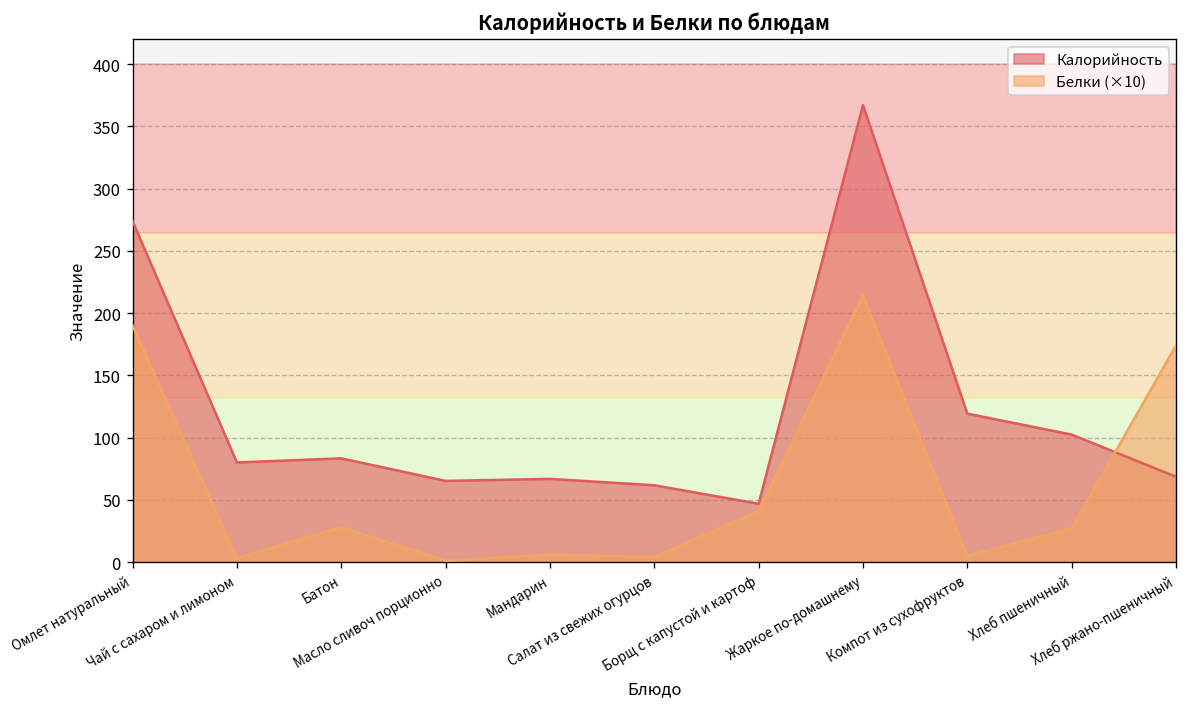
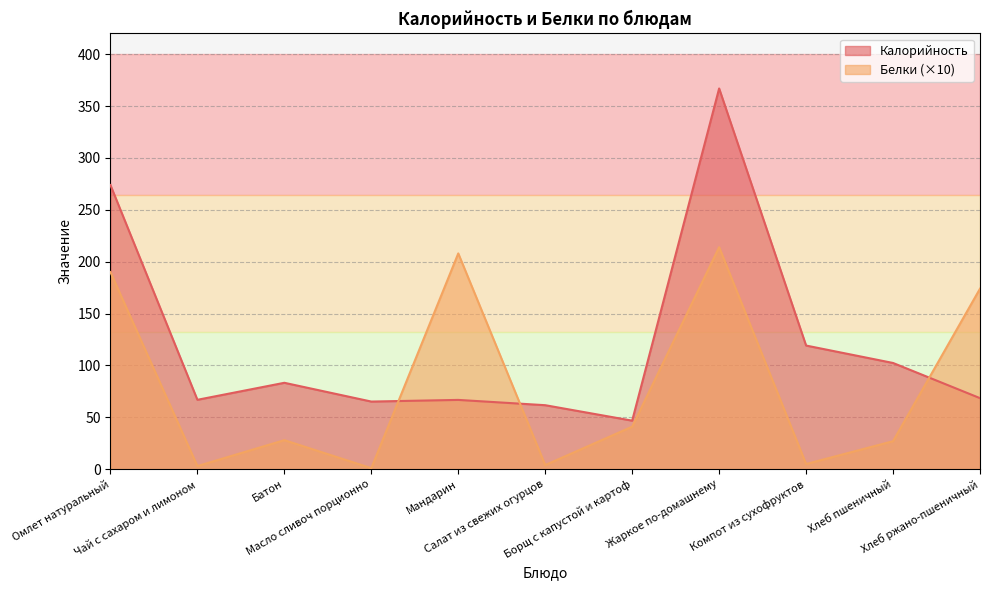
Калорийность, Чай с сахаром и лимоном: 80 -> 67
Белки (×10), Мандарин: 6 -> 208
